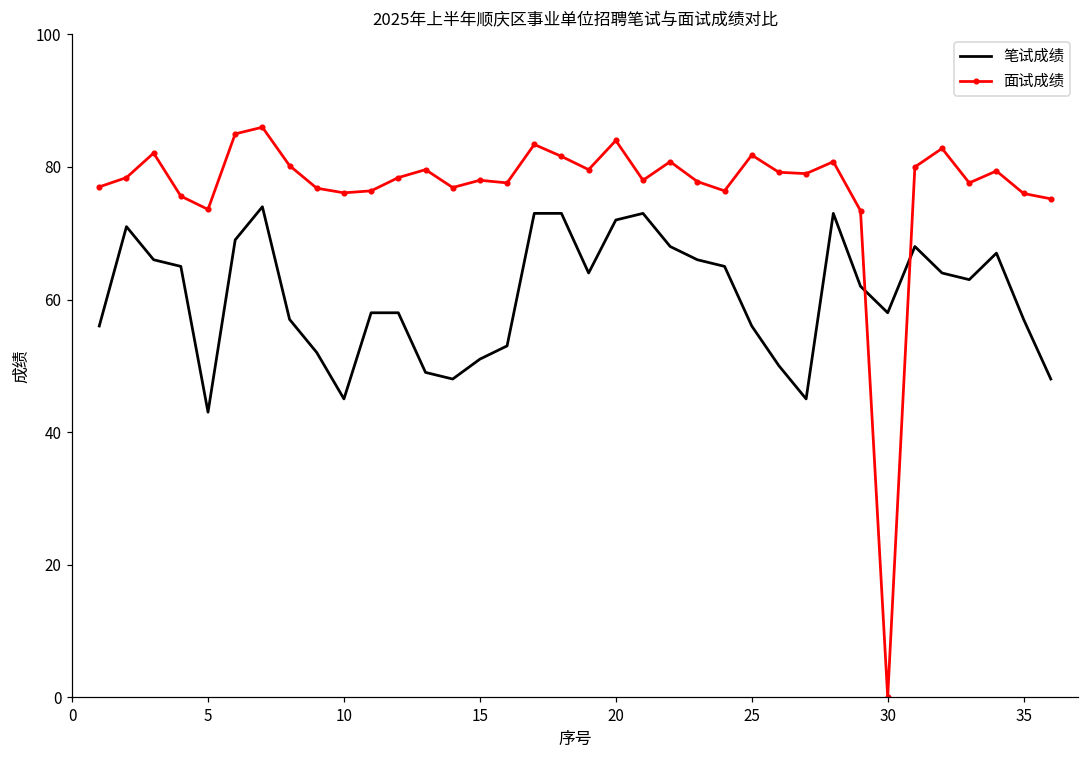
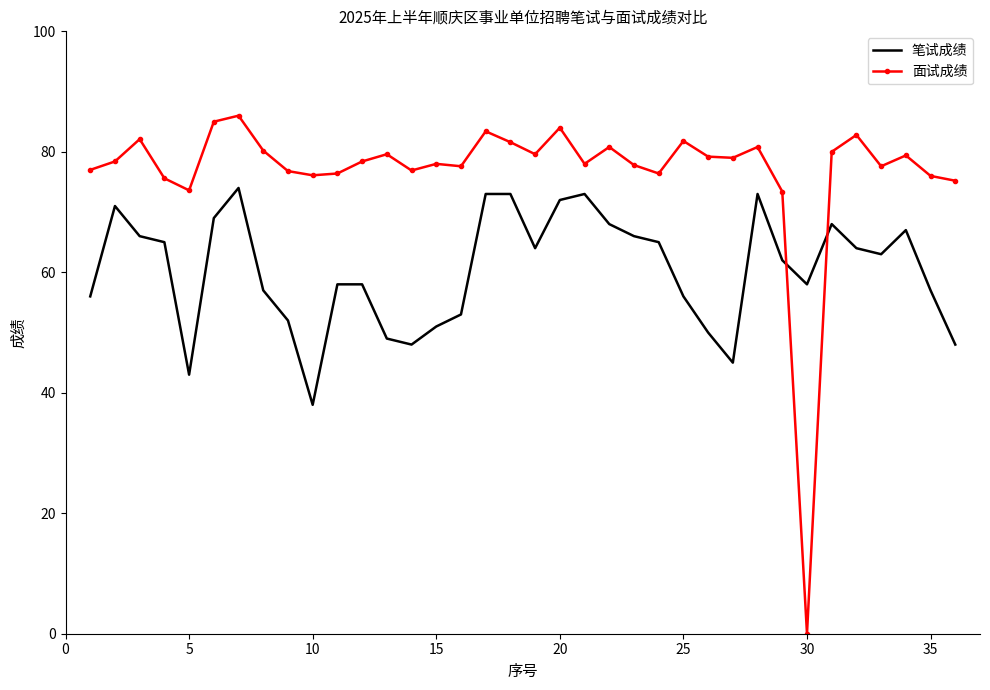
笔试成绩, 10: 45 -> 38
